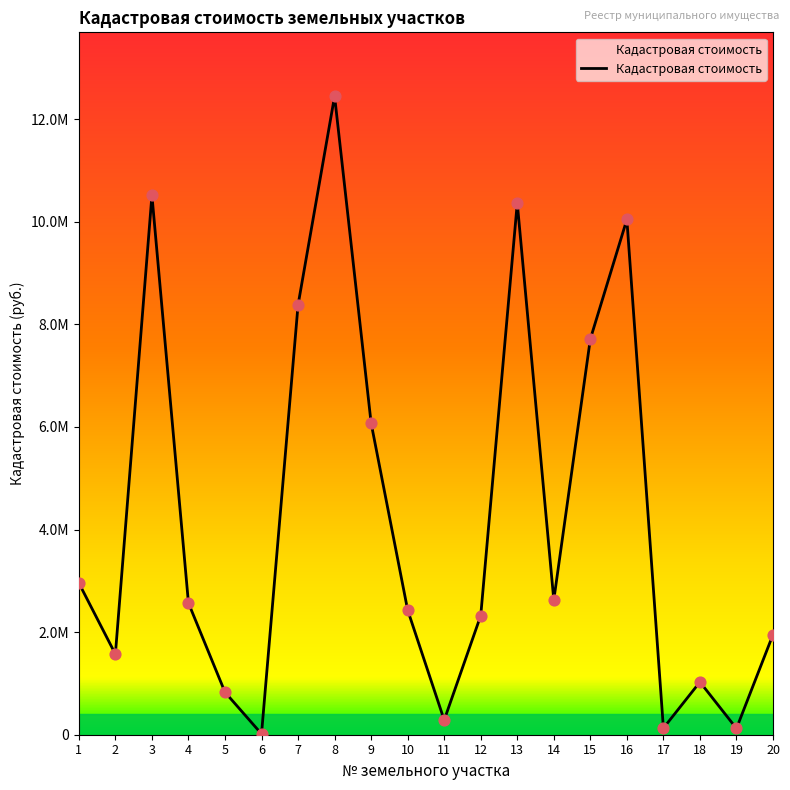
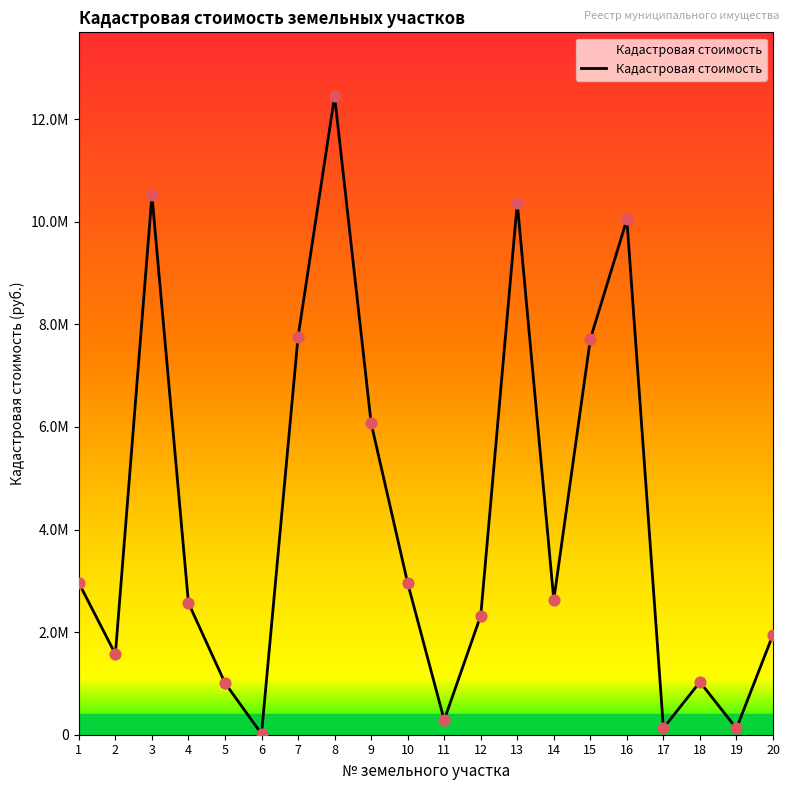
5: 800000 -> 1000000
7: 8400000 -> 7800000
10: 2400000 -> 3000000
